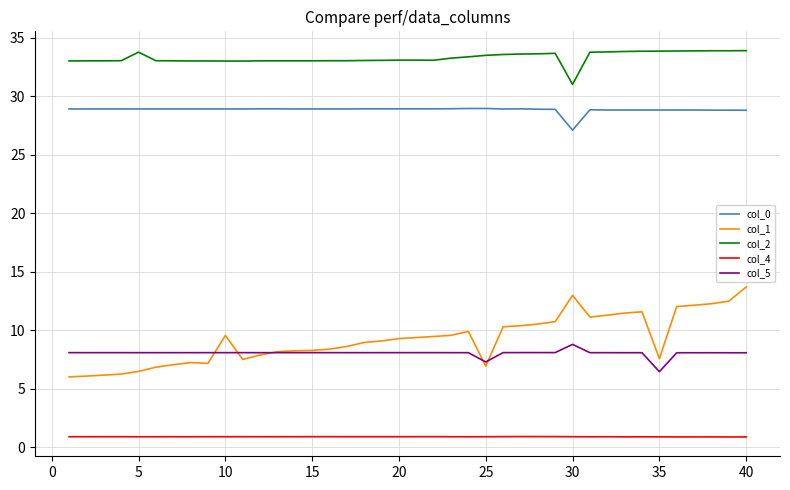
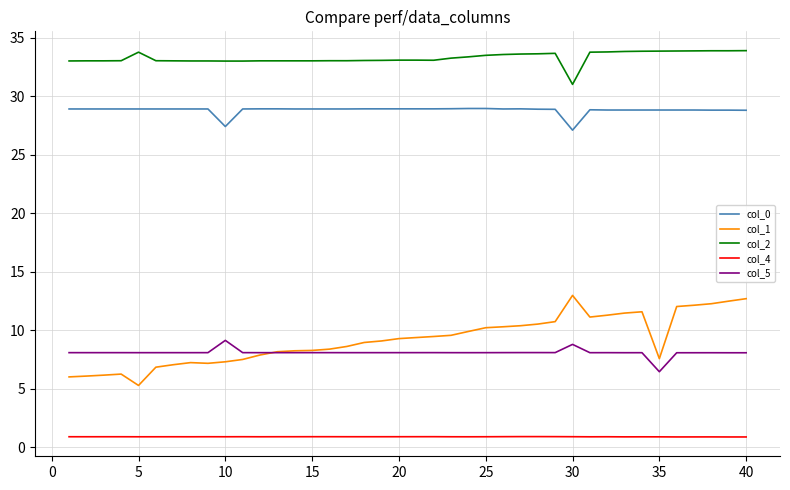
col_1, 5: 6.5 -> 5.3
col_0, 10: 28.9 -> 27.4
col_1, 10: 9.6 -> 7.3
col_5, 10: 8.1 -> 9.1
col_1, 25: 6.9 -> 10.2
col_5, 25: 7.3 -> 8.1
col_1, 40: 13.7 -> 12.7
